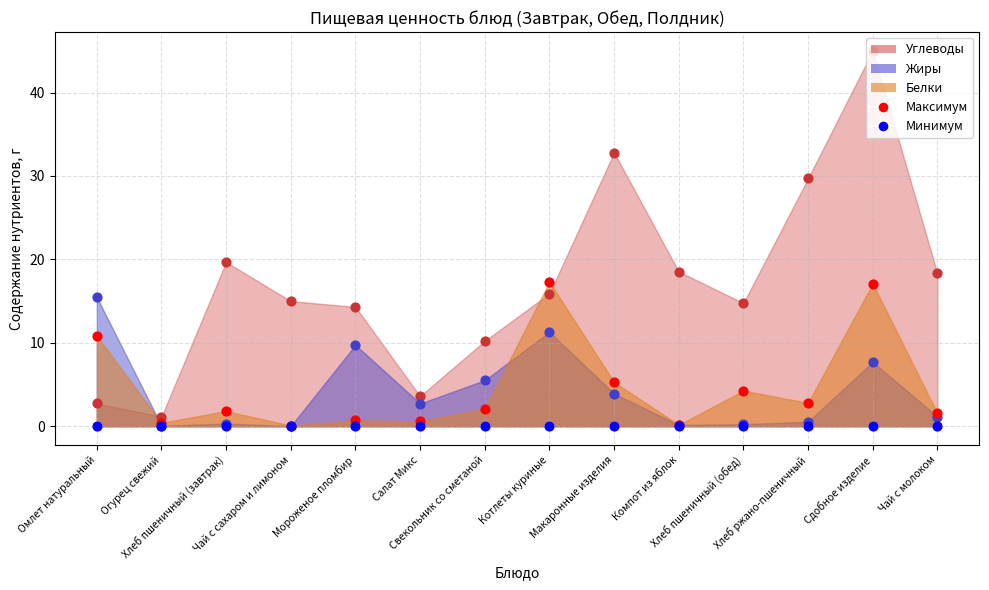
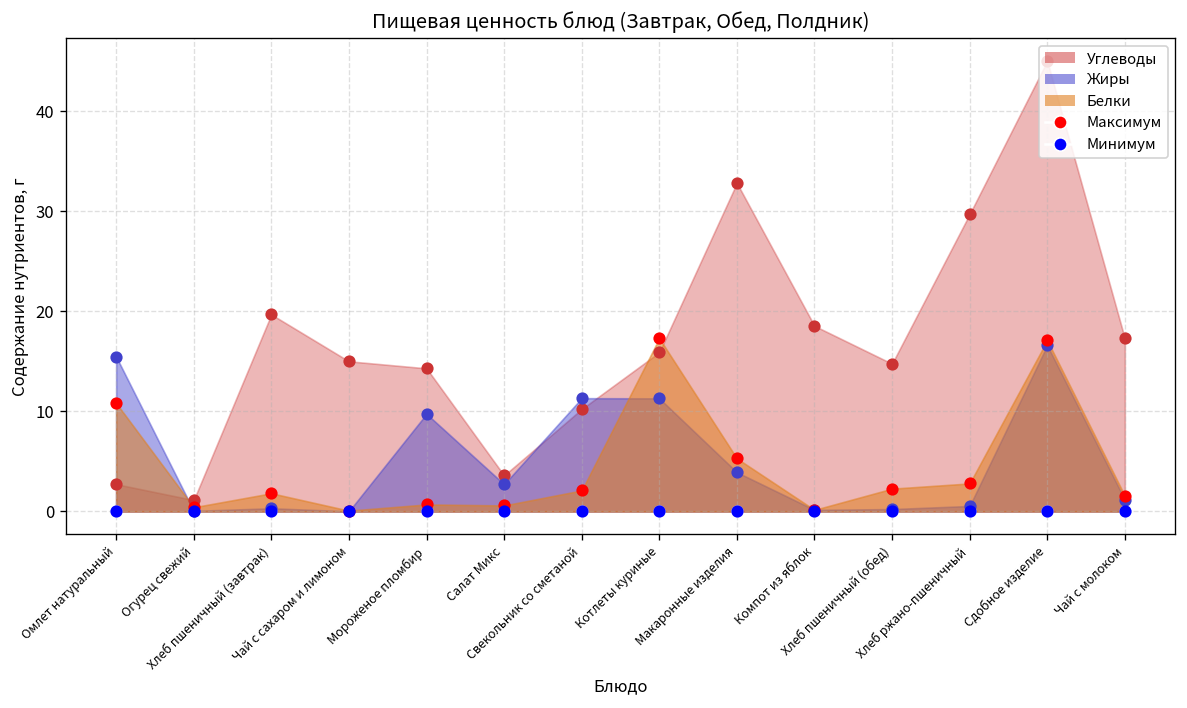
Жиры, Свекольник со сметаной: 6 -> 11
Белки, Хлеб пшеничный (обед): 4 -> 2
Жиры, Сдобное изделие: 8 -> 17
Углеводы, Чай с молоком: 18 -> 17
